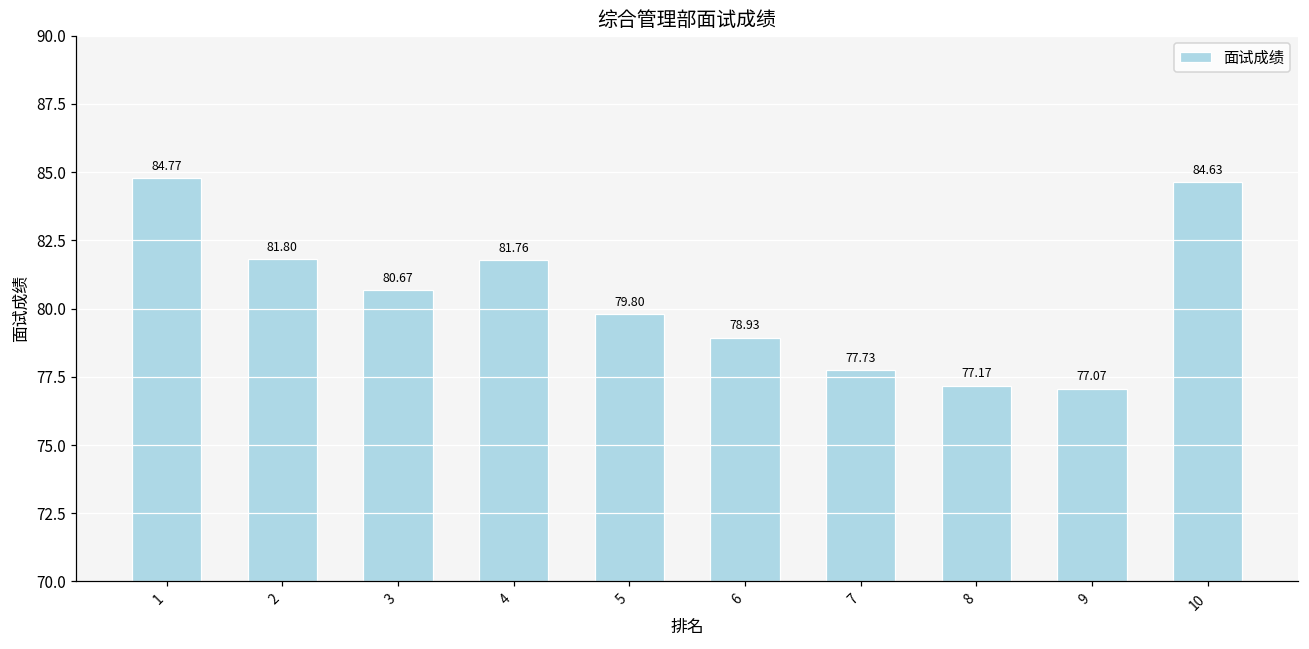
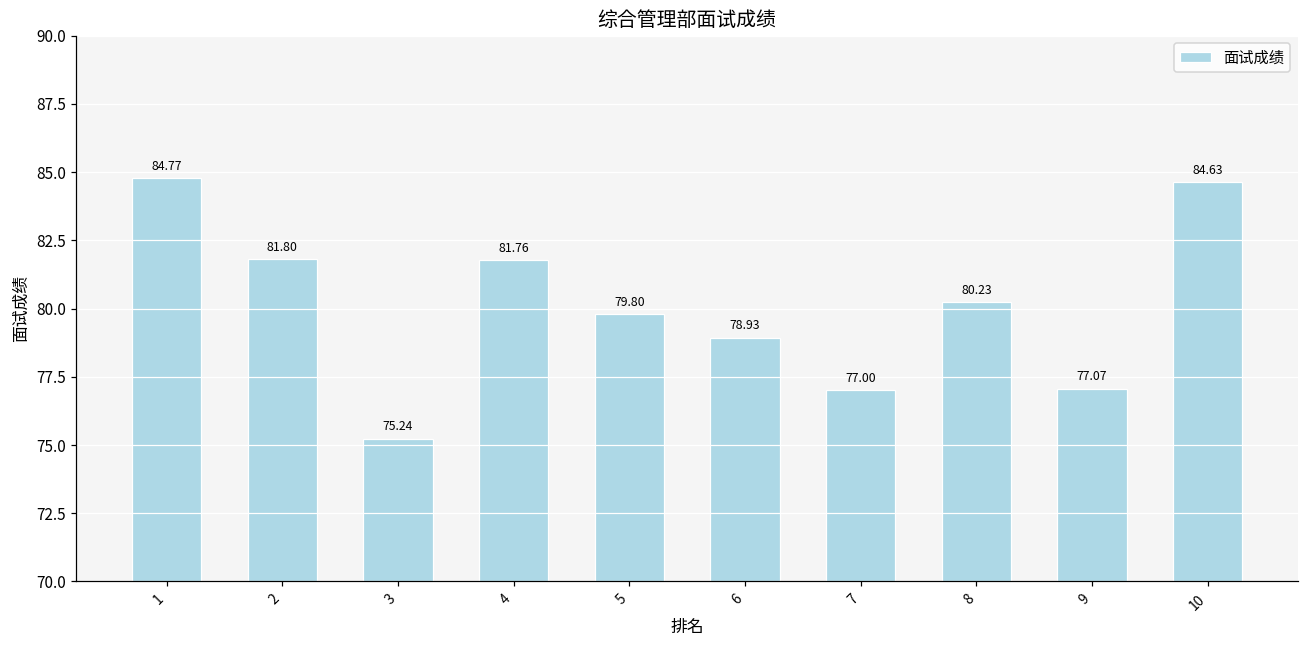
3: 80.67 -> 75.24
7: 77.73 -> 77.00
8: 77.17 -> 80.23
